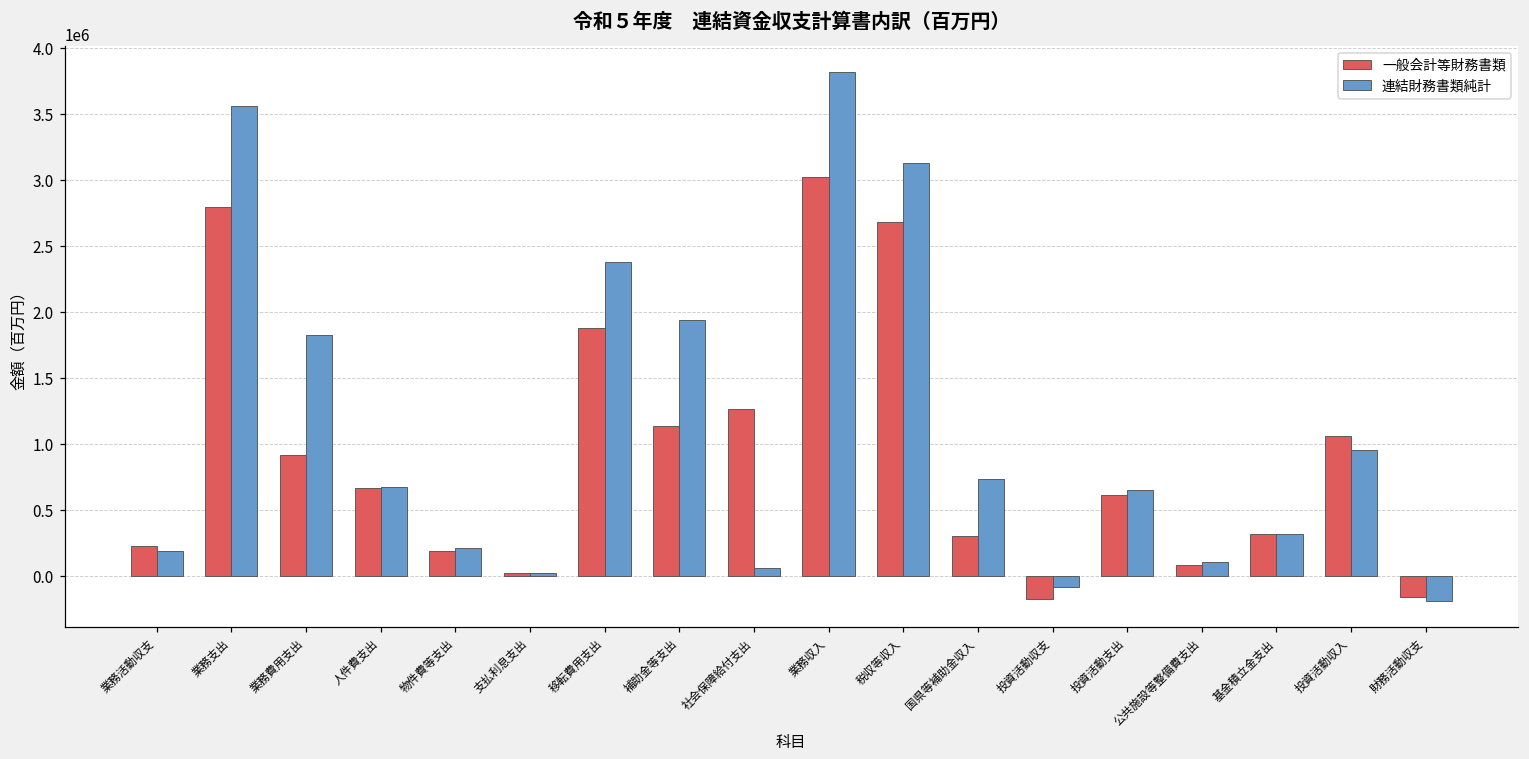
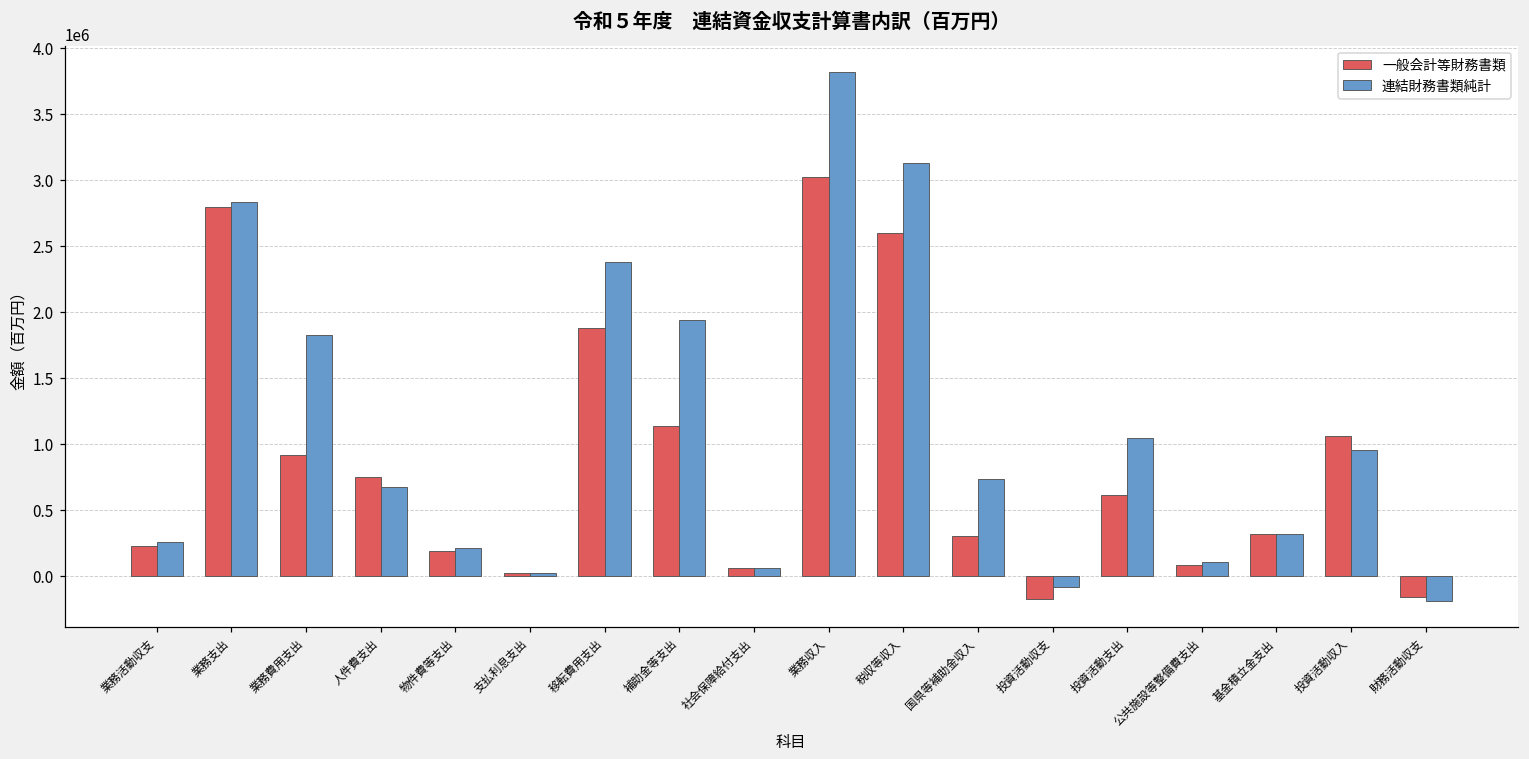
連結財務書類純計, 業務活動収支: 190000 -> 260000
連結財務書類純計, 業務支出: 3560000 -> 2840000
一般会計等財務書類, 人件費支出: 670000 -> 750000
一般会計等財務書類, 社会保障給付支出: 1260000 -> 60000
一般会計等財務書類, 税収等収入: 2680000 -> 2600000
連結財務書類純計, 投資活動支出: 650000 -> 1040000
